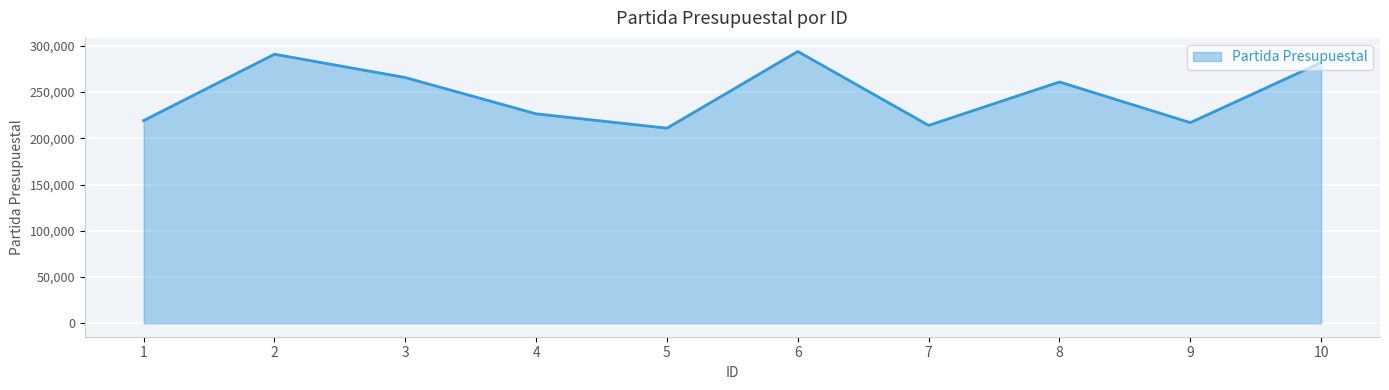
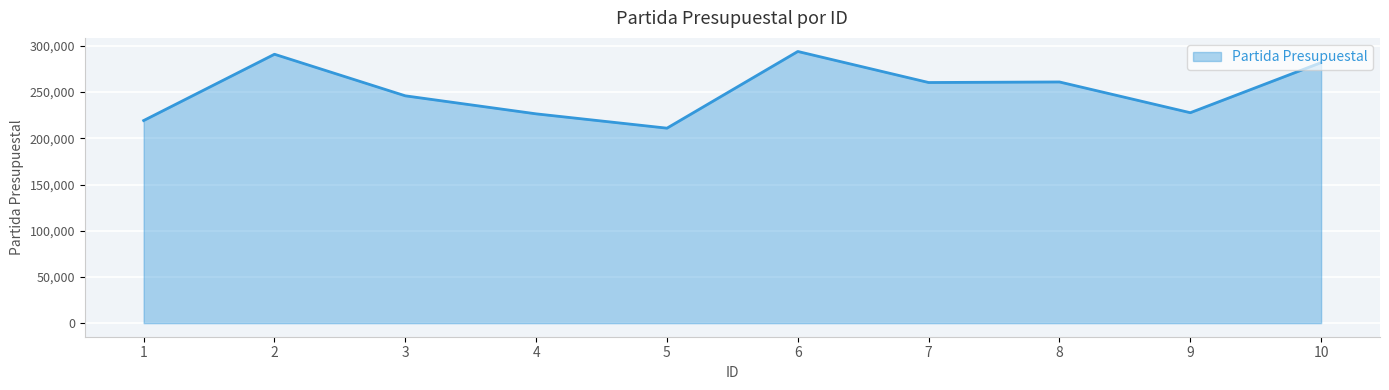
3: 270,000 -> 250,000
7: 210,000 -> 260,000
9: 220,000 -> 230,000
